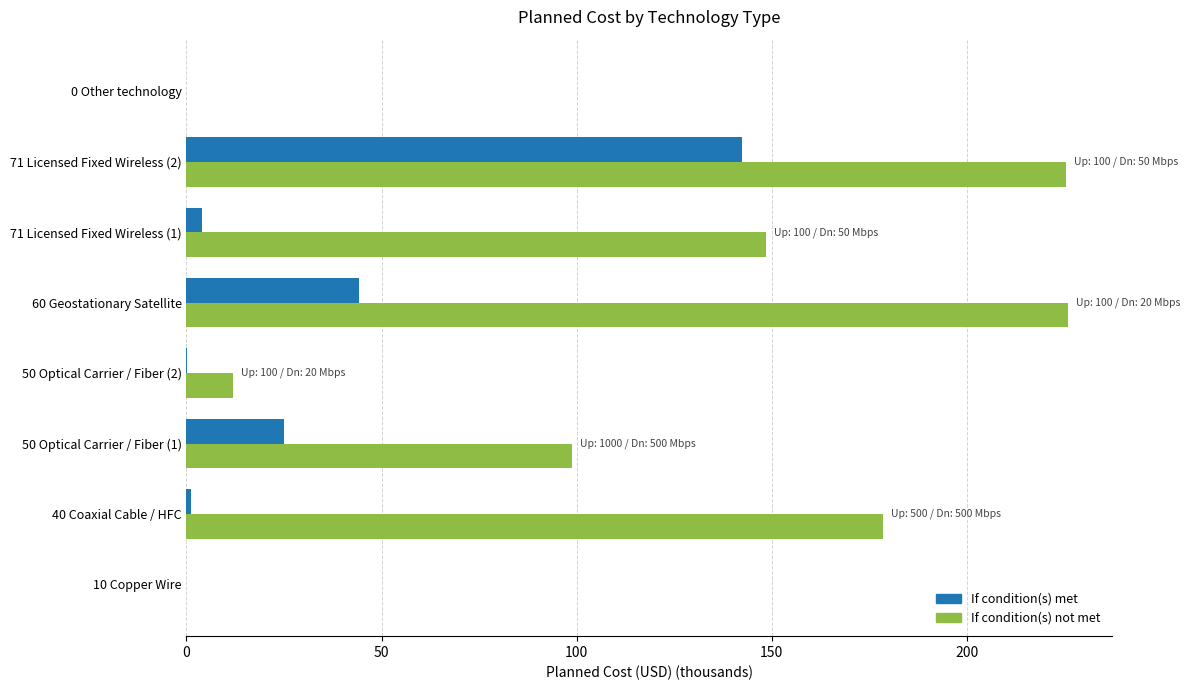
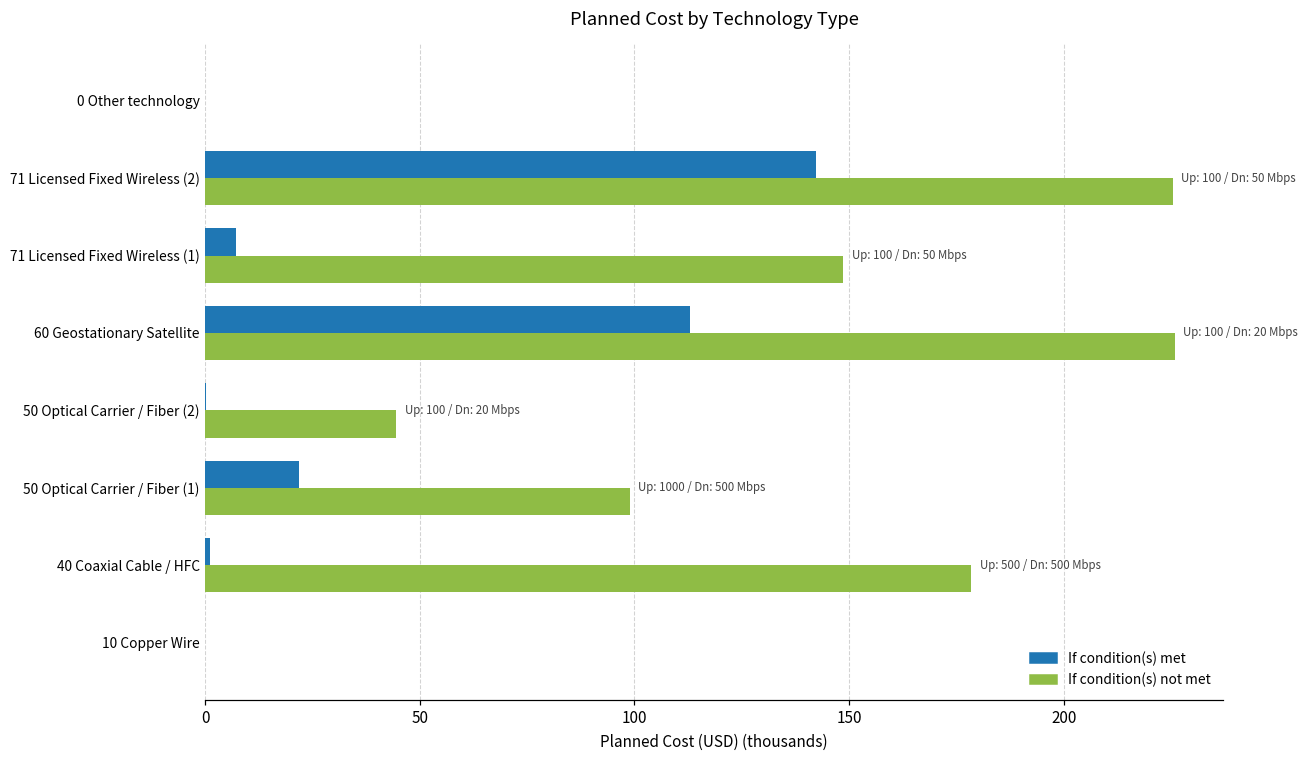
If condition(s) met, 71 Licensed Fixed Wireless (1): 4 -> 7
If condition(s) met, 60 Geostationary Satellite: 44 -> 113
If condition(s) not met, 50 Optical Carrier / Fiber (2): 12 -> 45
If condition(s) met, 50 Optical Carrier / Fiber (1): 25 -> 22
